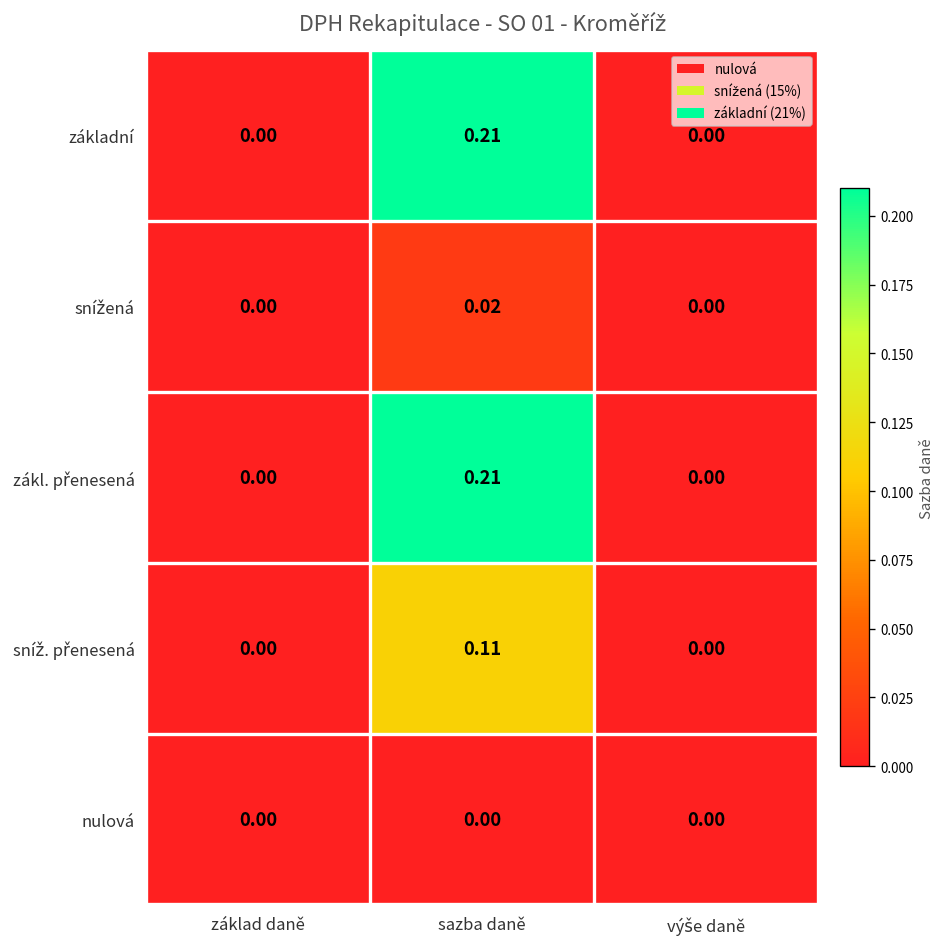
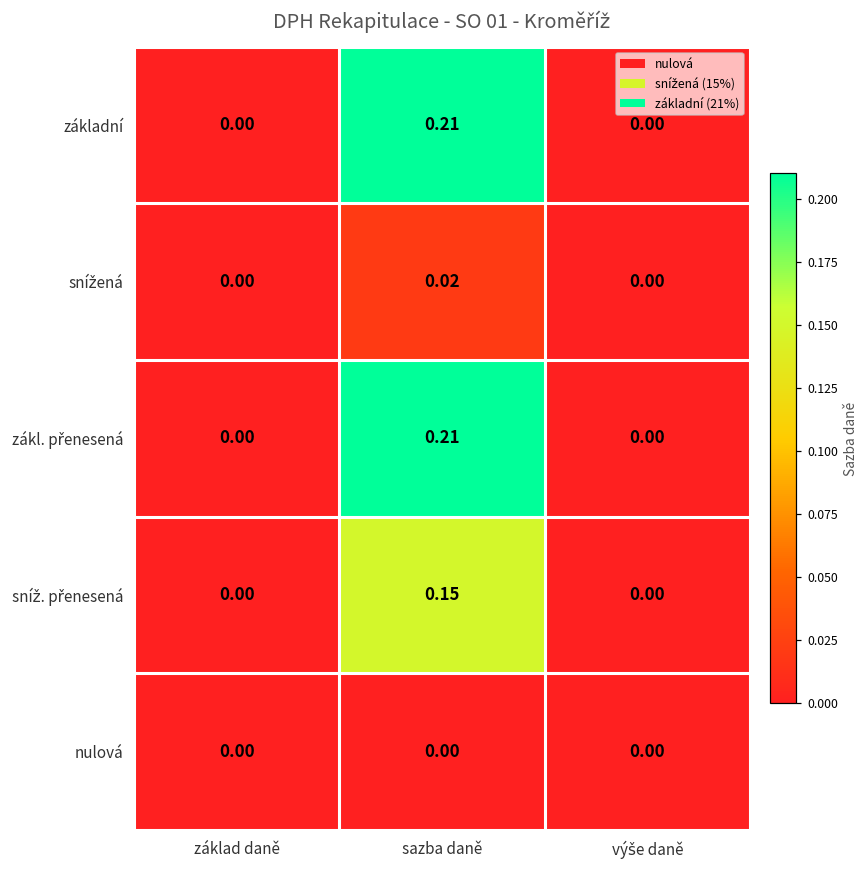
sníž. přenesená, sazba daně: 0.11 -> 0.15
